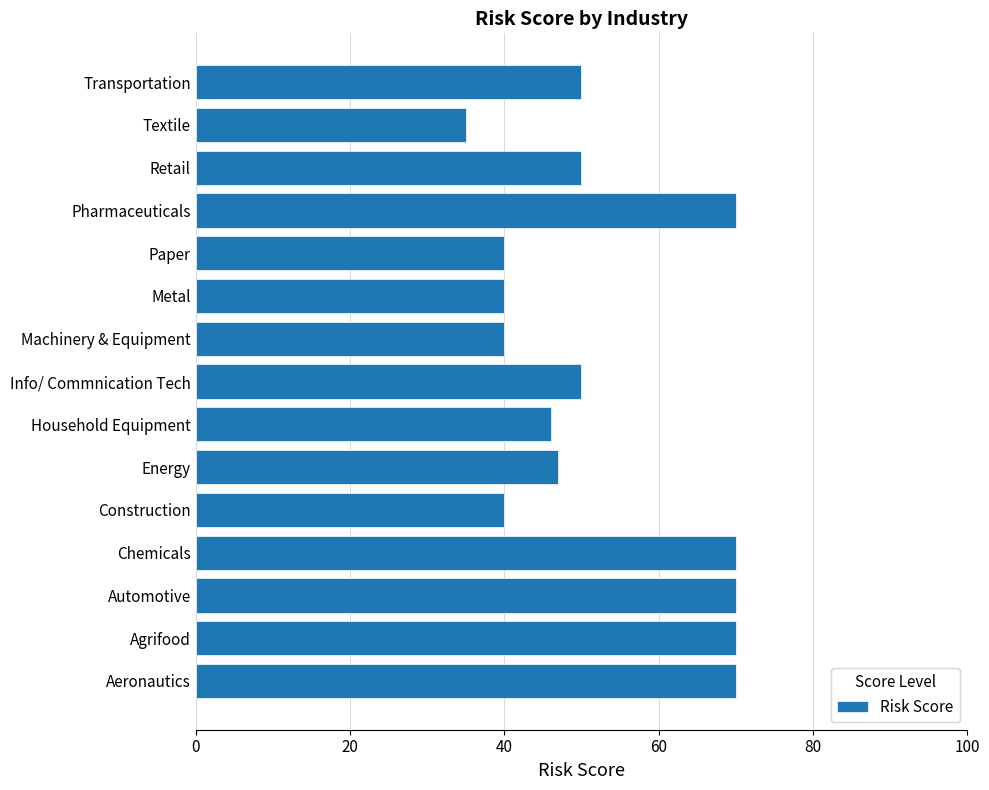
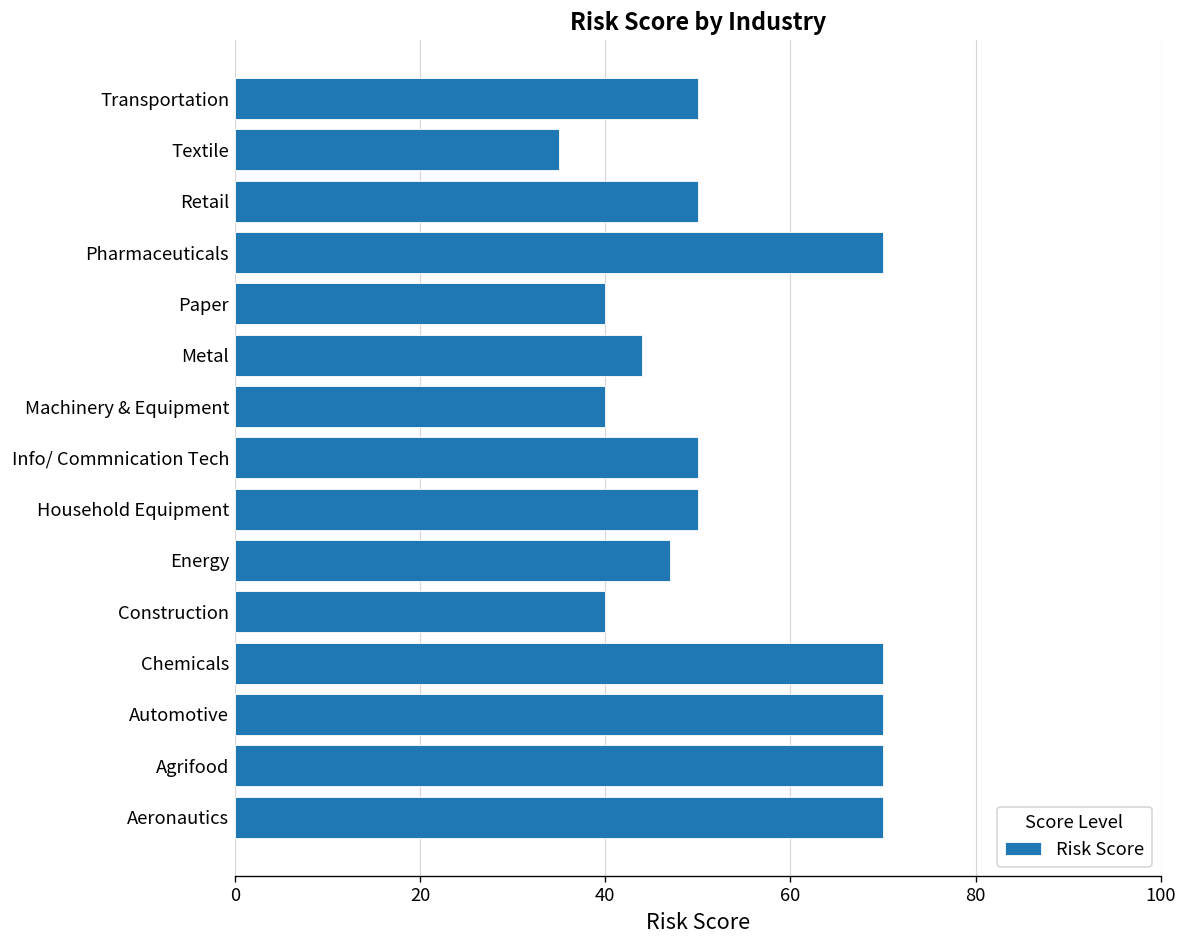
Metal: 40 -> 44
Household Equipment: 46 -> 50
